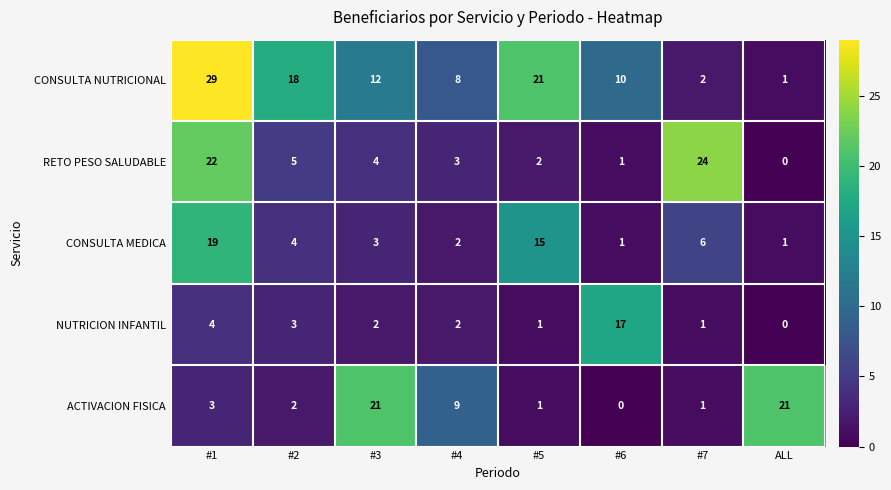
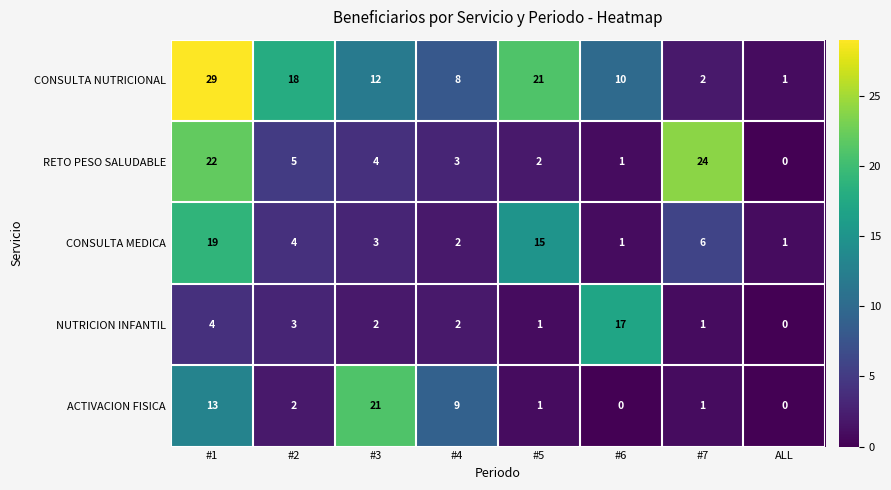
ACTIVACION FISICA, #1: 3 -> 13
ACTIVACION FISICA, ALL: 21 -> 0
